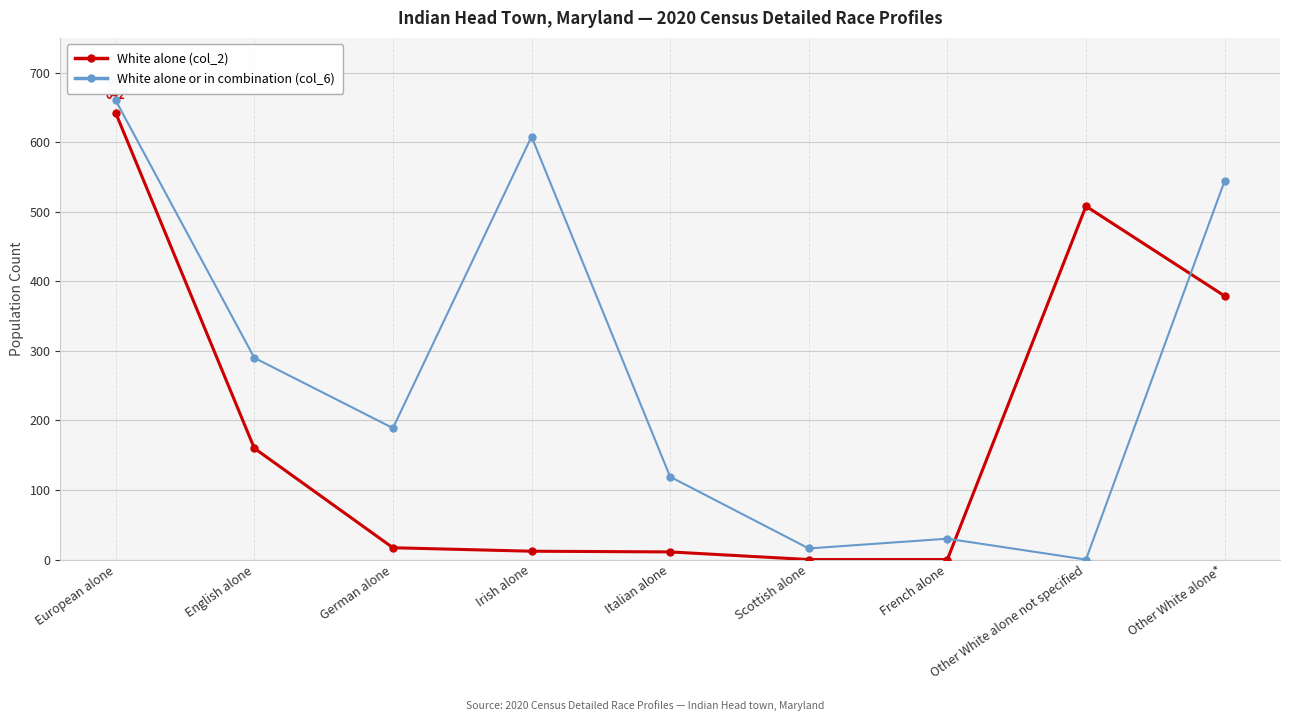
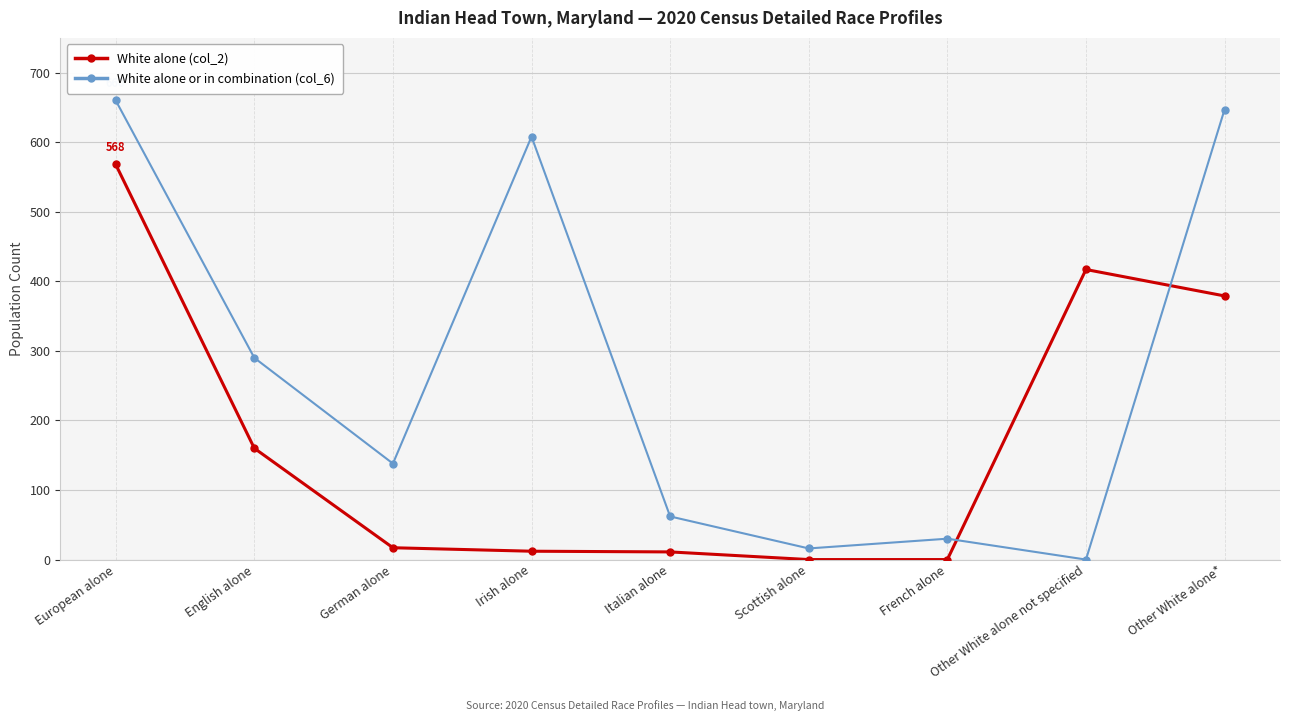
White alone (col_2), European alone: 640 -> 570
White alone or in combination (col_6), German alone: 190 -> 140
White alone or in combination (col_6), Italian alone: 120 -> 60
White alone (col_2), Other White alone not specified: 510 -> 420
White alone or in combination (col_6), Other White alone*: 540 -> 650
